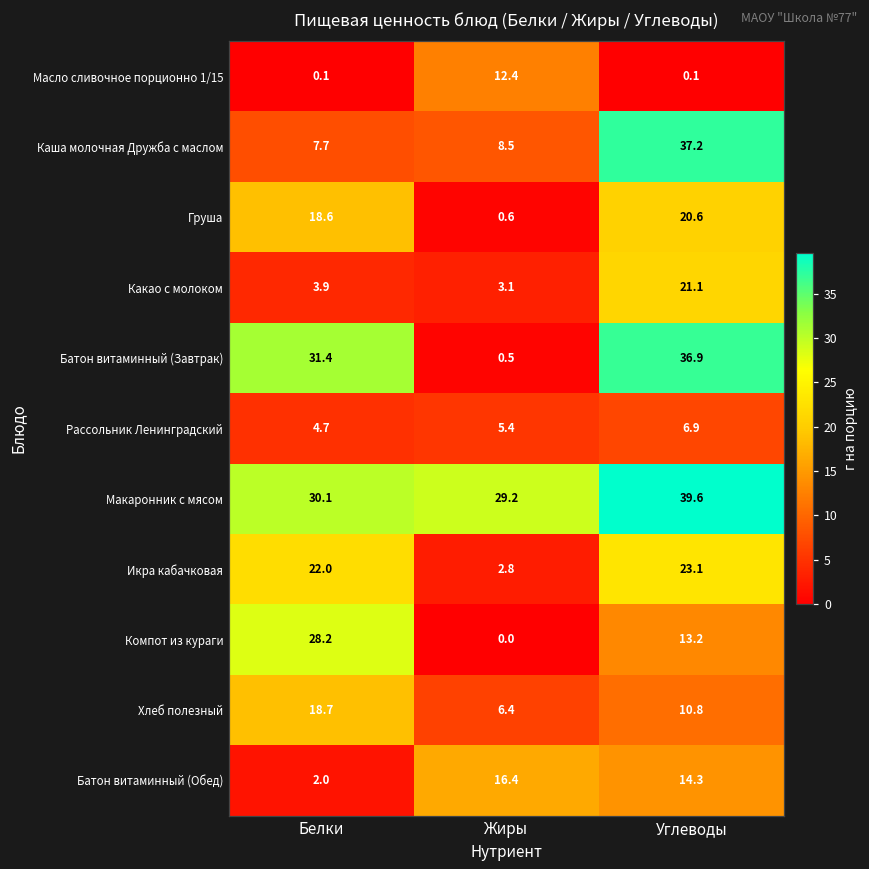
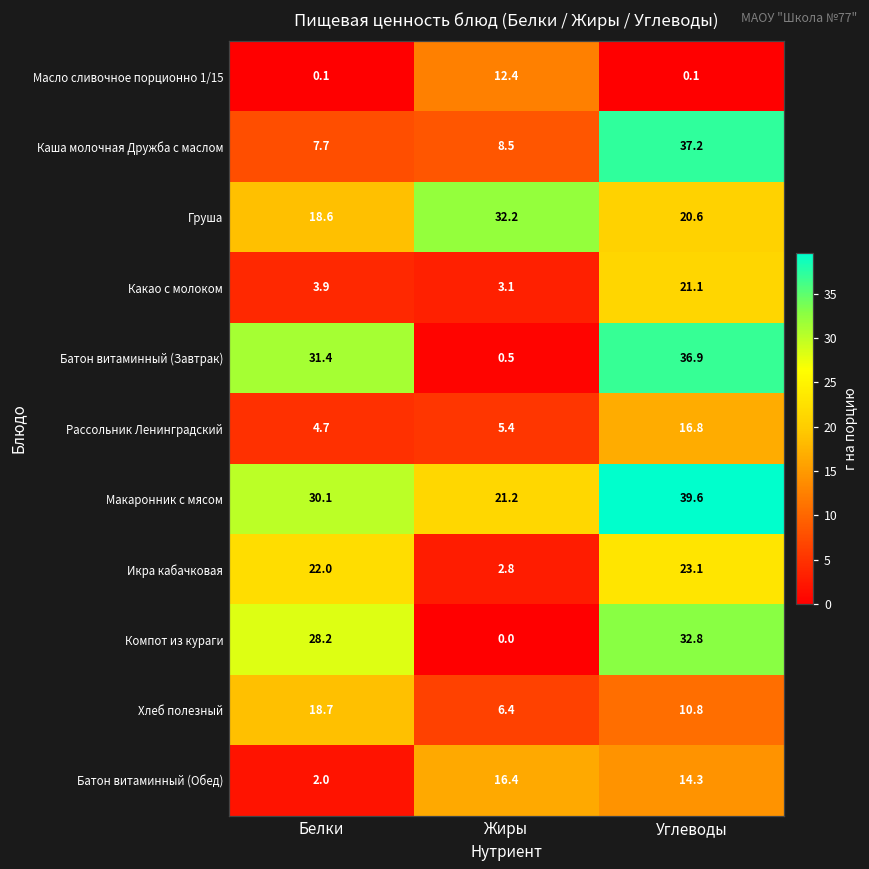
Груша, Жиры: 0.6 -> 32.2
Рассольник Ленинградский, Углеводы: 6.9 -> 16.8
Макаронник с мясом, Жиры: 29.2 -> 21.2
Компот из кураги, Углеводы: 13.2 -> 32.8
